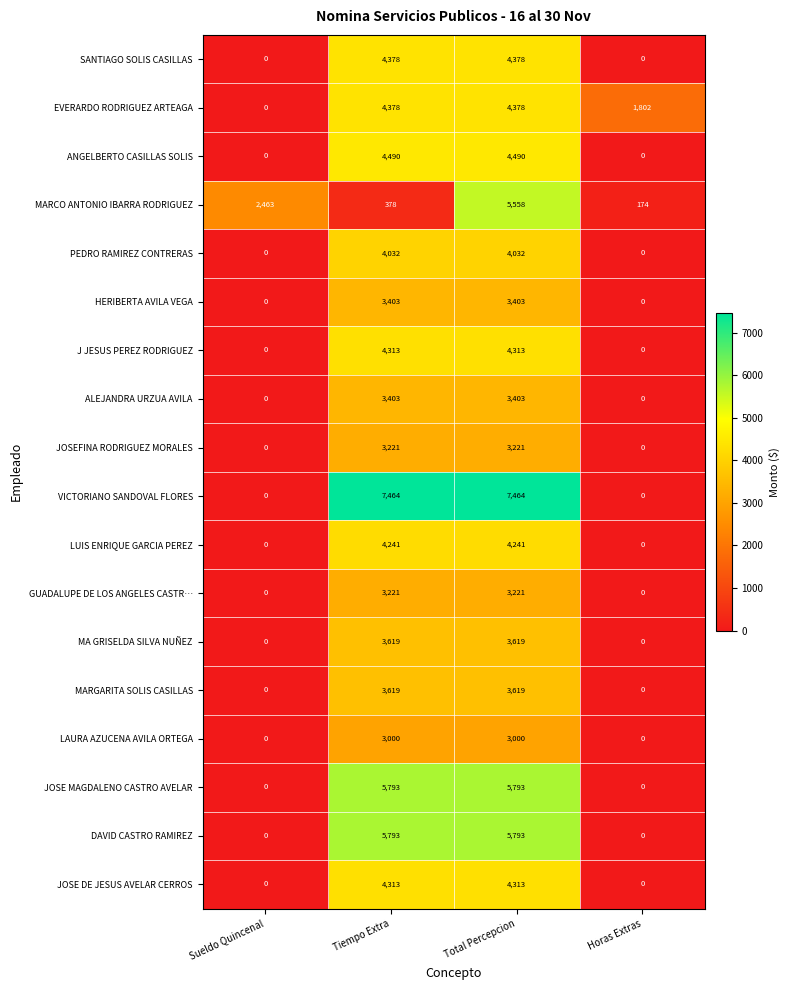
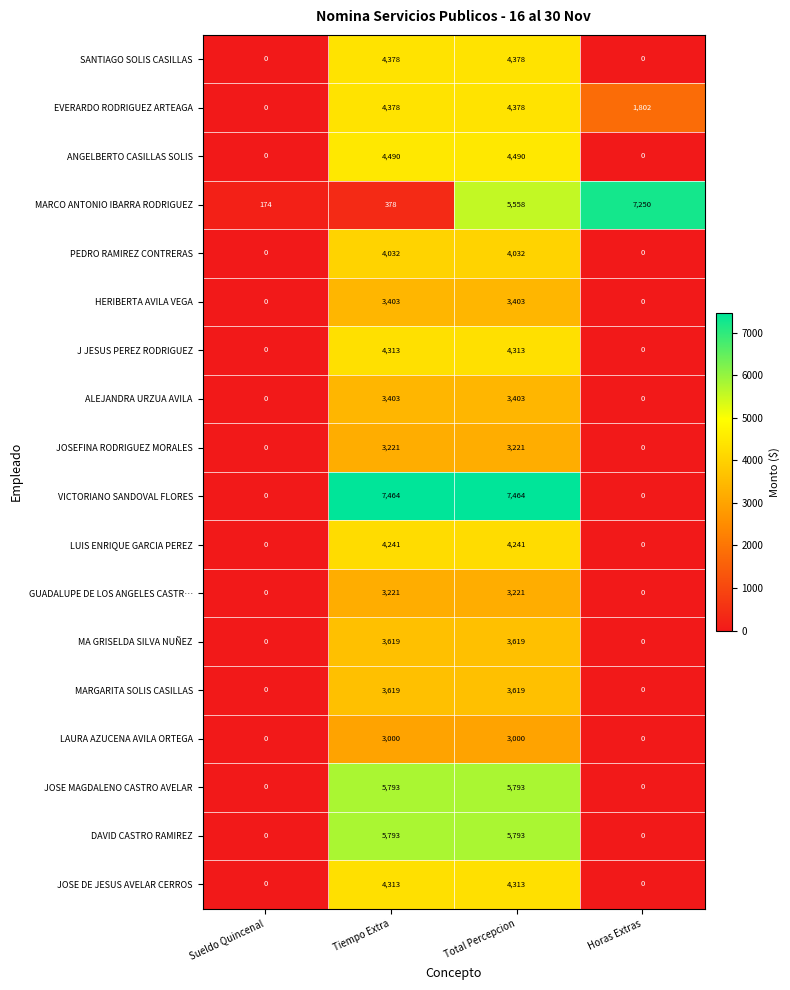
MARCO ANTONIO IBARRA RODRIGUEZ, Sueldo Quincenal: 2,463 -> 174
MARCO ANTONIO IBARRA RODRIGUEZ, Horas Extras: 174 -> 7,250
